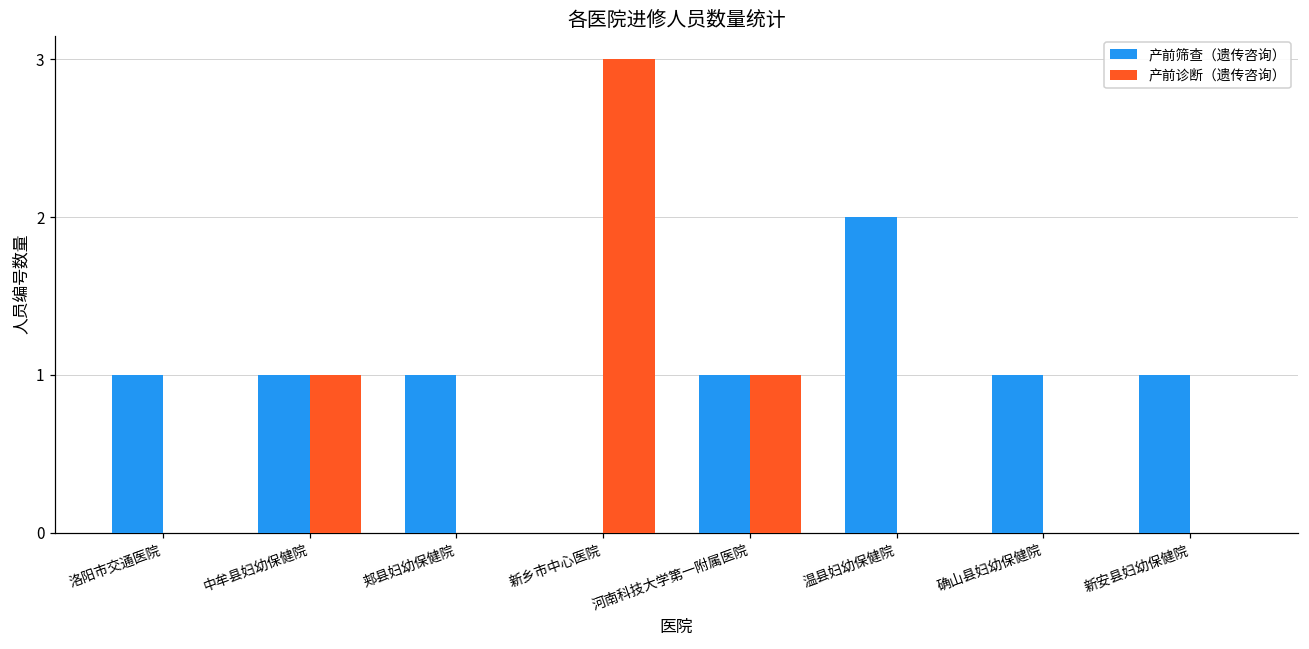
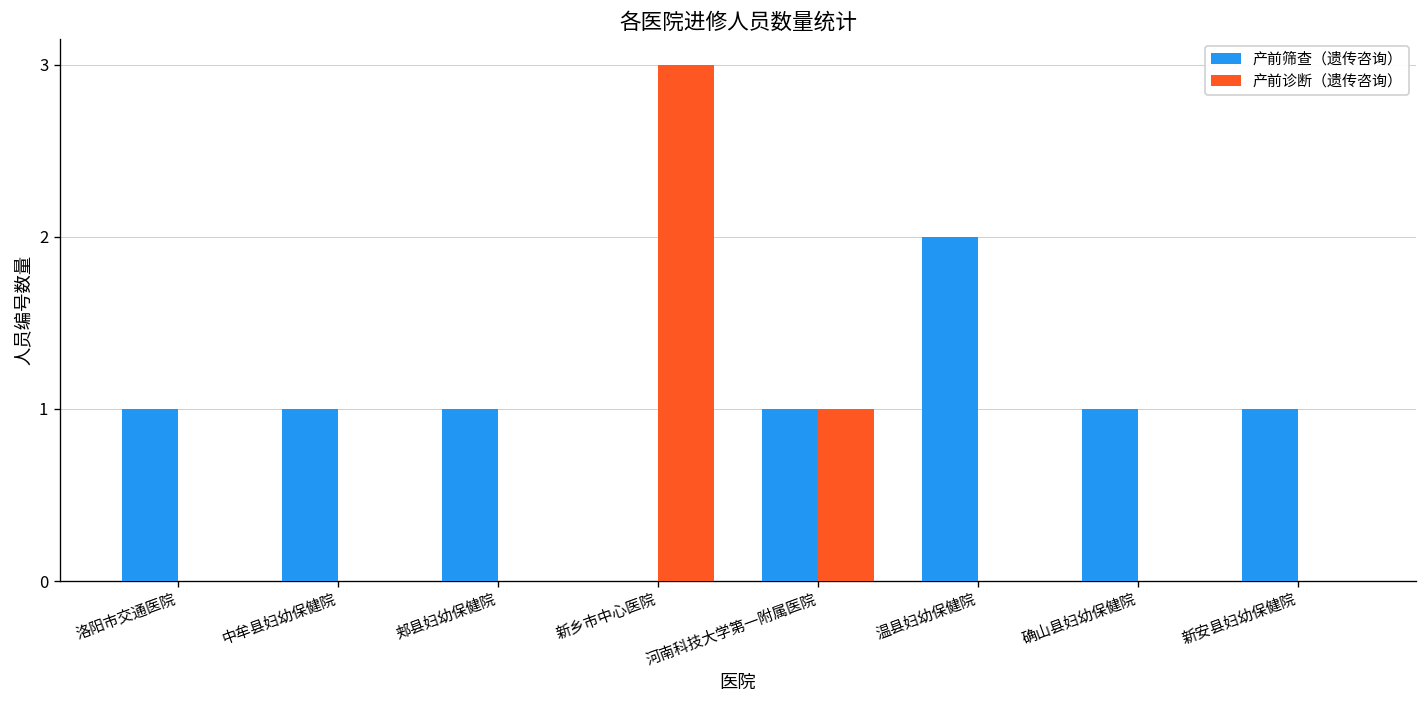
产前诊断（遗传咨询）, 中牟县妇幼保健院: 1 -> 0
